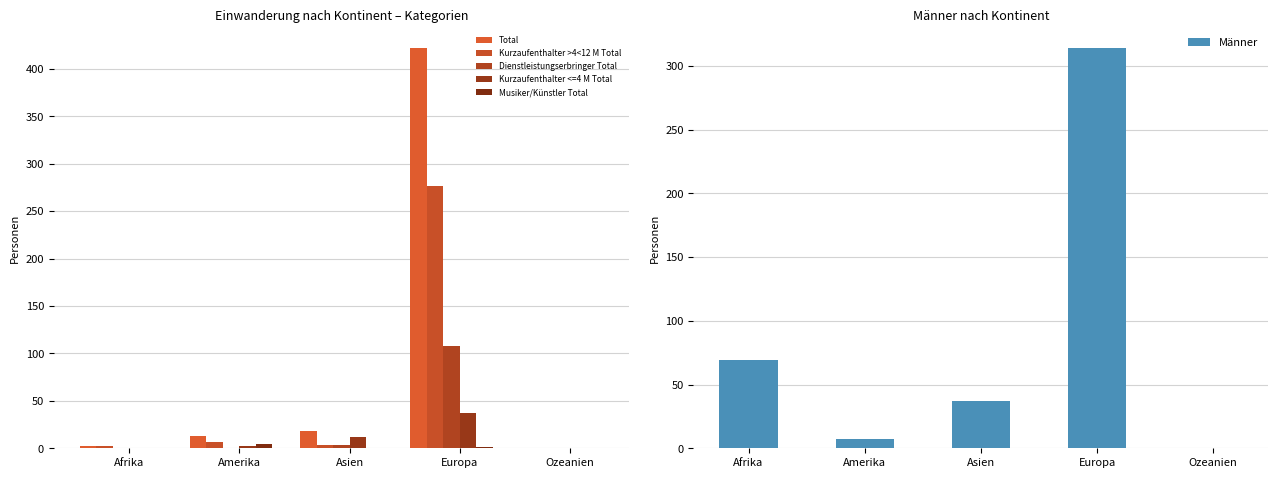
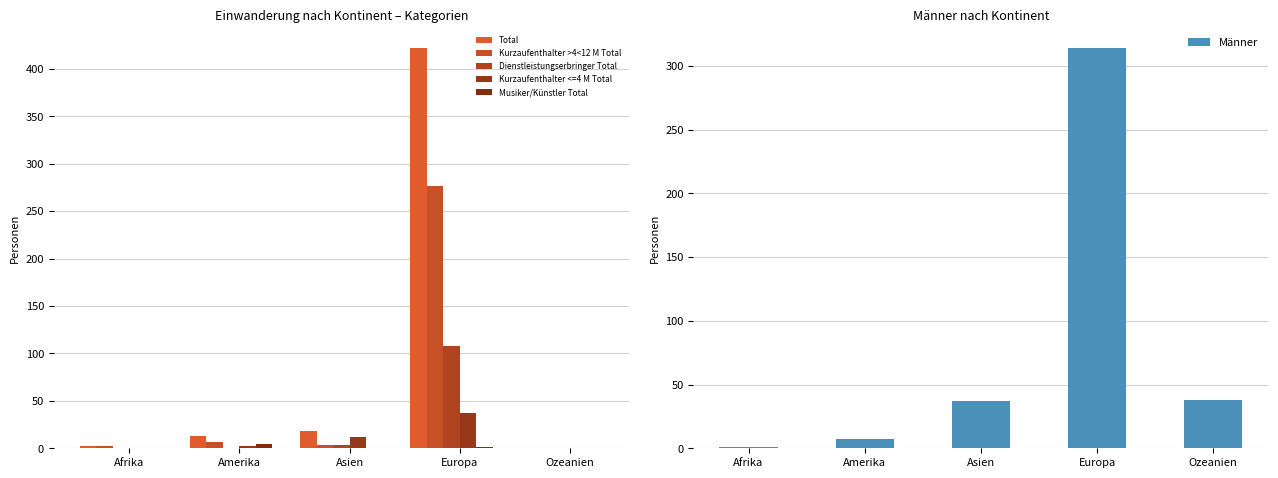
Männer nach Kontinent, Afrika: 69 -> 1
Männer nach Kontinent, Ozeanien: 0 -> 38
